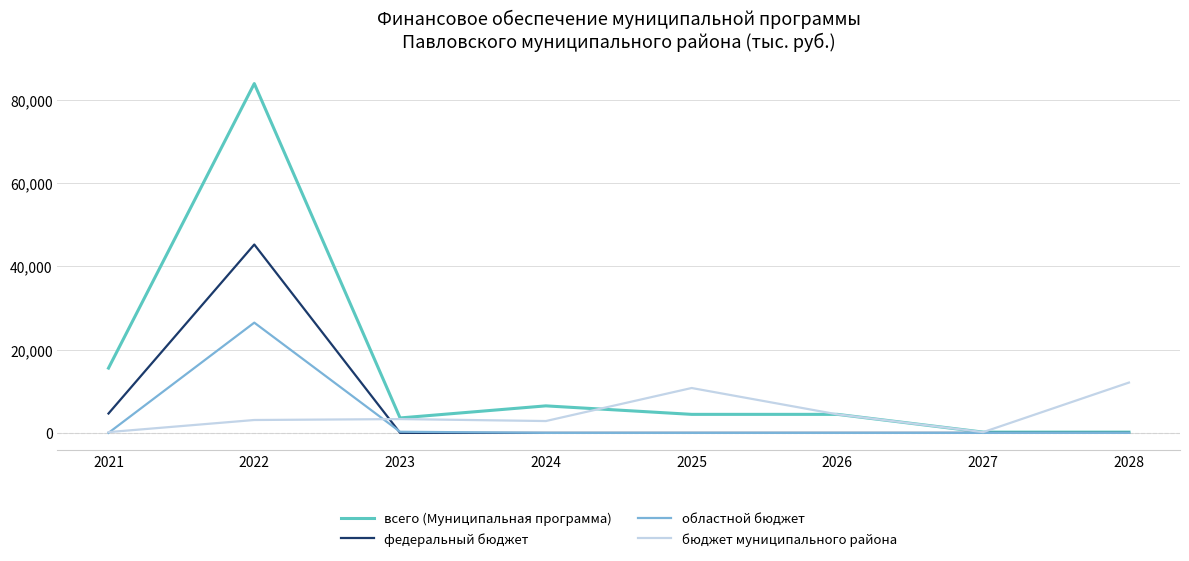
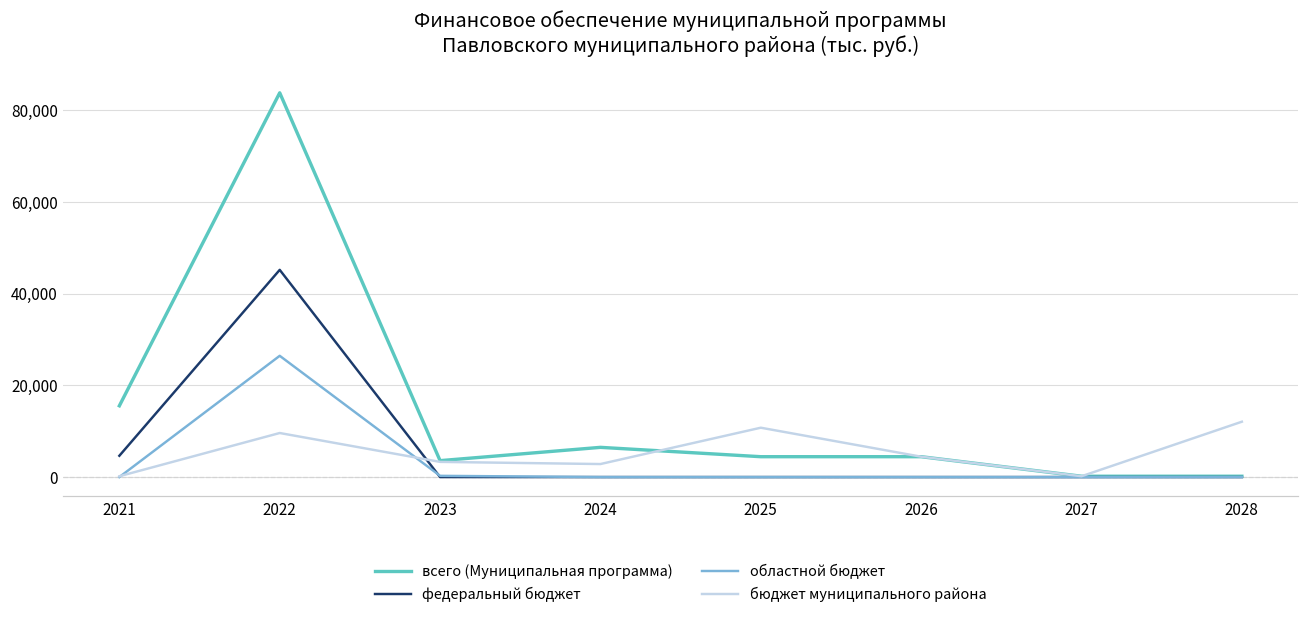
бюджет муниципального района, 2022: 3,000 -> 10,000
